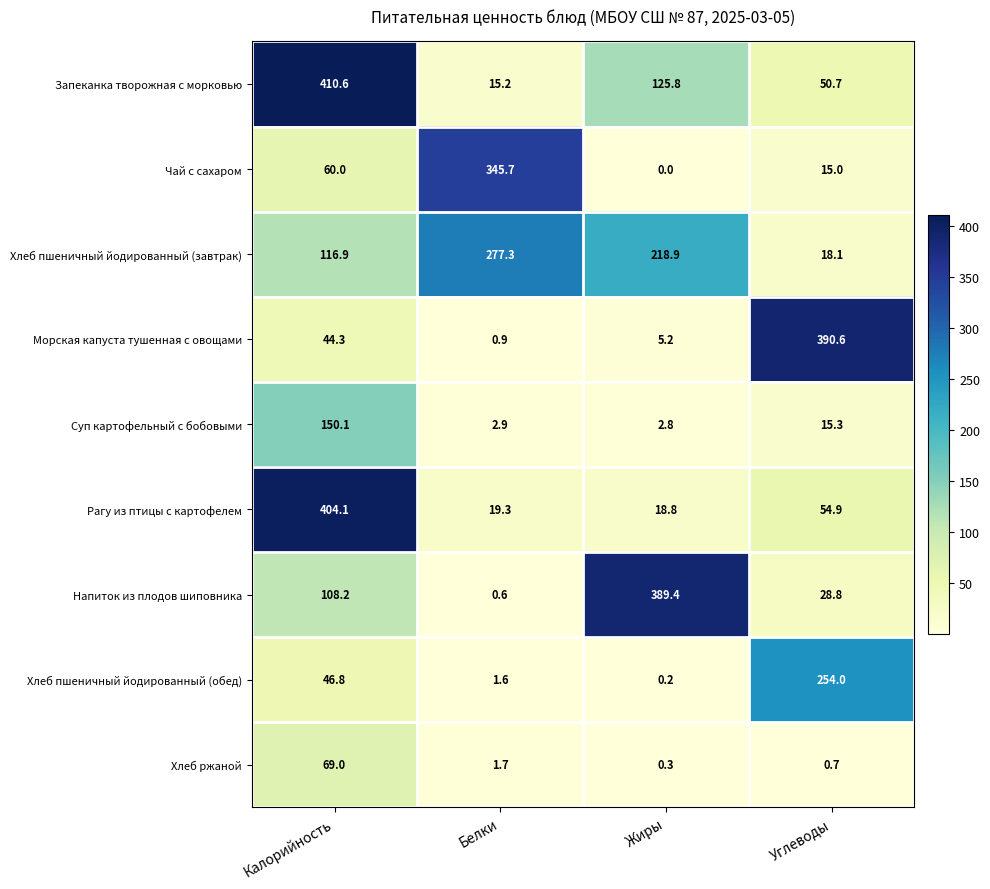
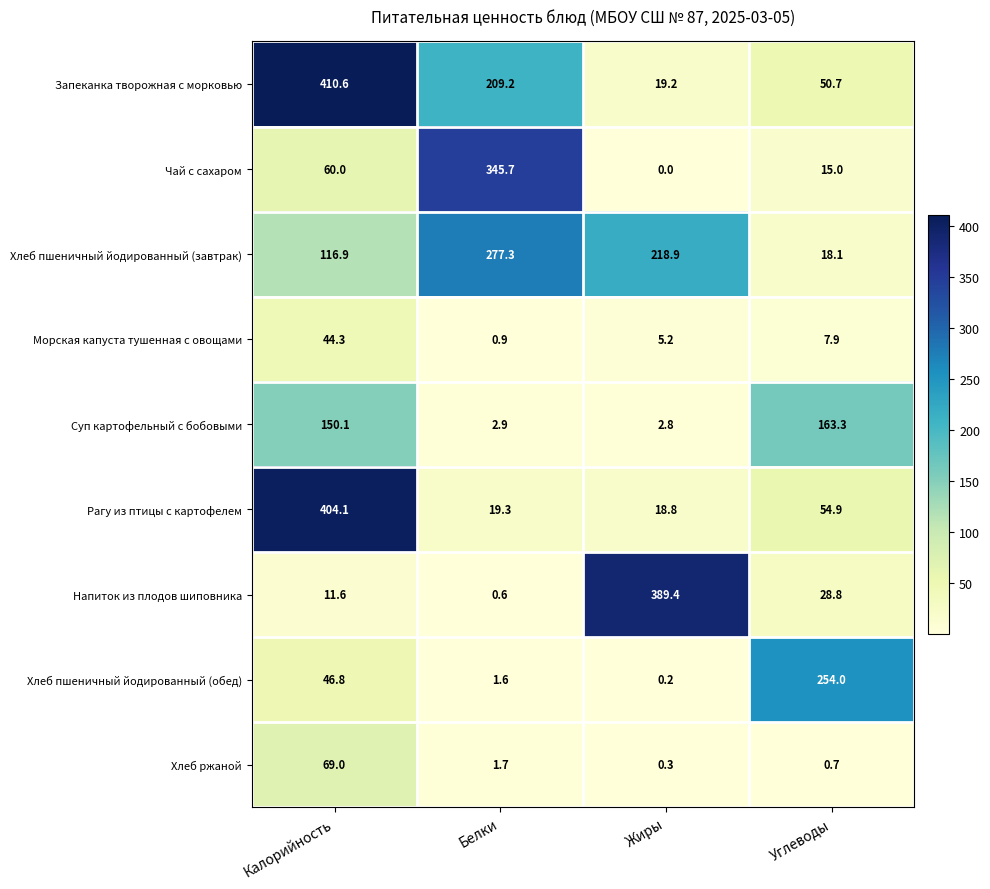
Запеканка творожная с морковью, Белки: 15.2 -> 209.2
Запеканка творожная с морковью, Жиры: 125.8 -> 19.2
Морская капуста тушенная с овощами, Углеводы: 390.6 -> 7.9
Суп картофельный с бобовыми, Углеводы: 15.3 -> 163.3
Напиток из плодов шиповника, Калорийность: 108.2 -> 11.6
